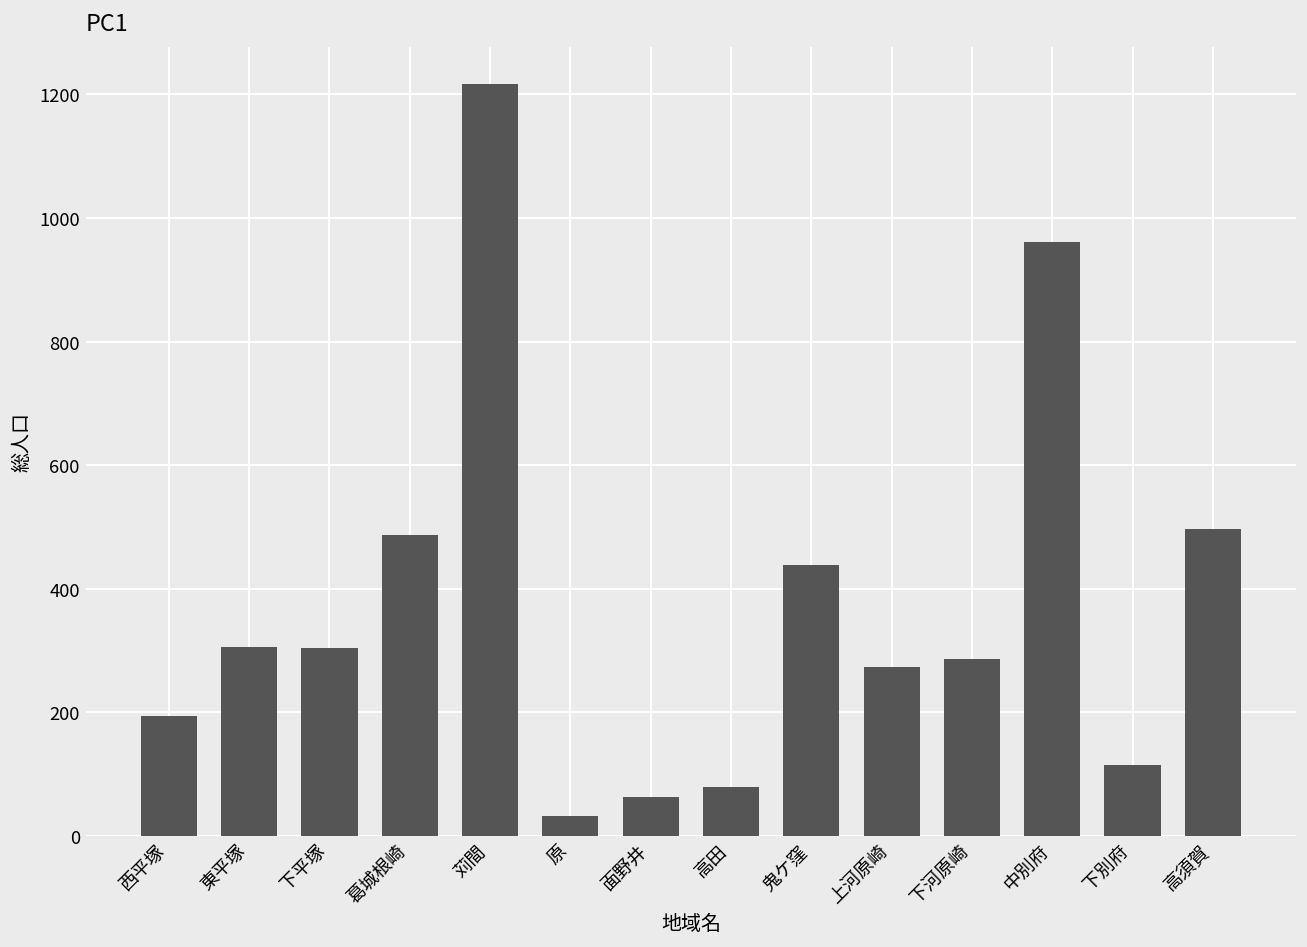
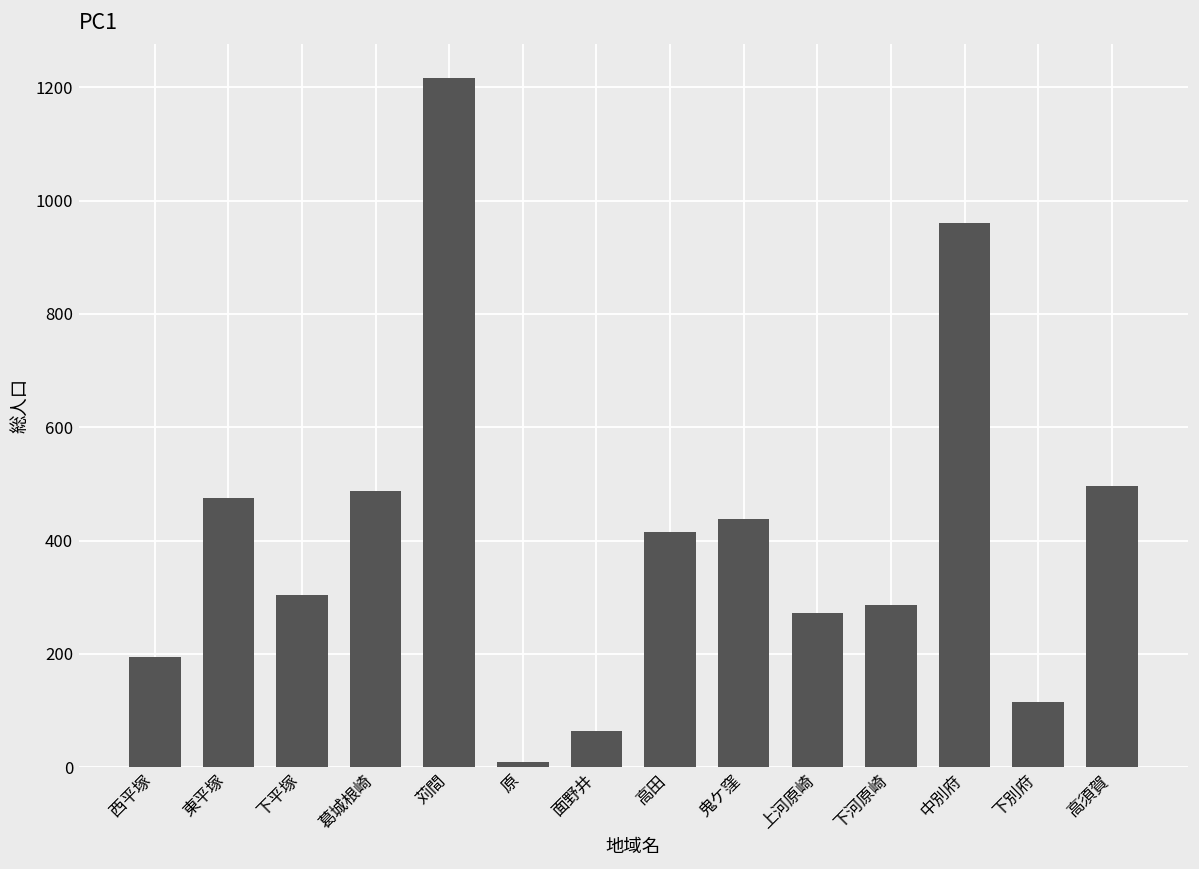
東平塚: 310 -> 480
原: 30 -> 10
高田: 80 -> 420
